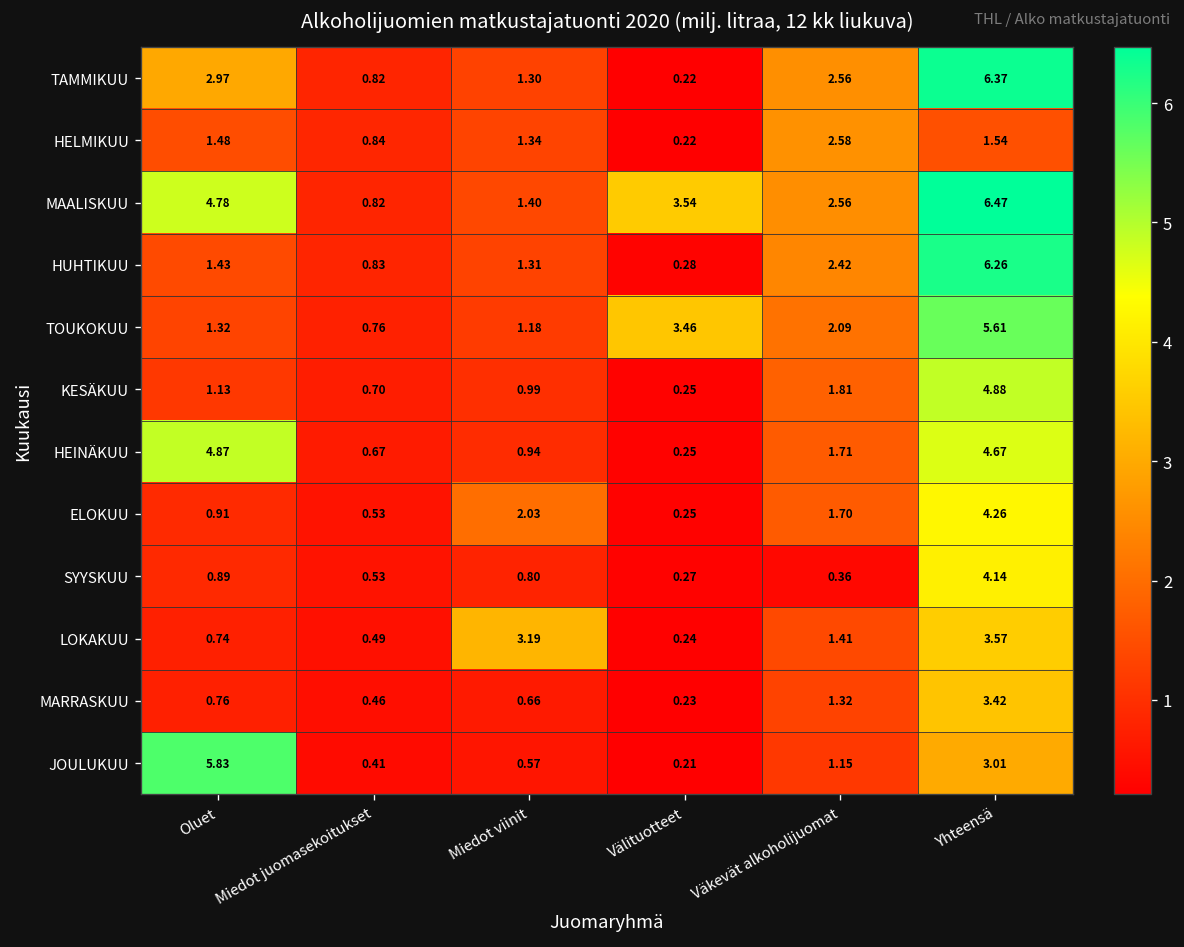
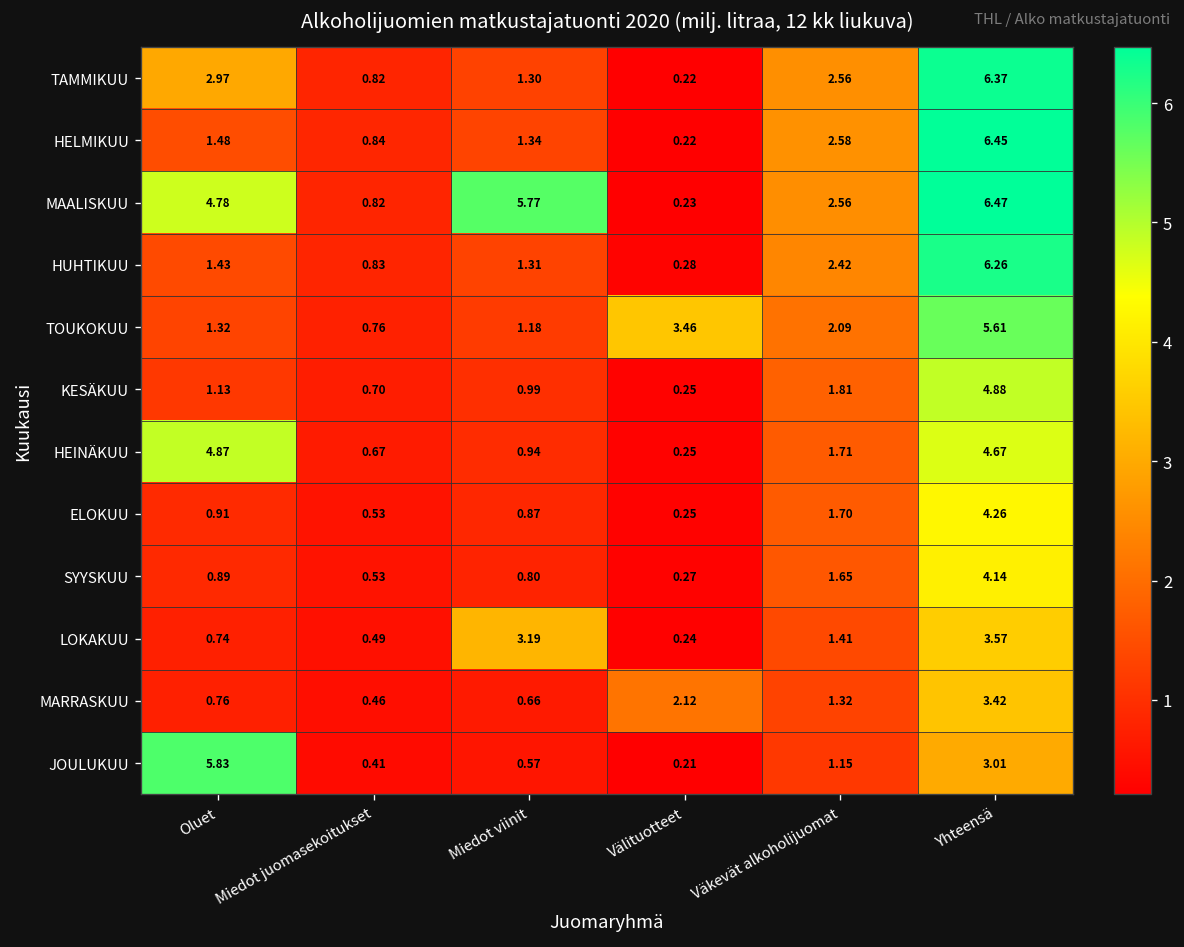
HELMIKUU, Yhteensä: 1.54 -> 6.45
MAALISKUU, Miedot viinit: 1.40 -> 5.77
MAALISKUU, Välituotteet: 3.54 -> 0.23
ELOKUU, Miedot viinit: 2.03 -> 0.87
SYYSKUU, Väkevät alkoholijuomat: 0.36 -> 1.65
MARRASKUU, Välituotteet: 0.23 -> 2.12
